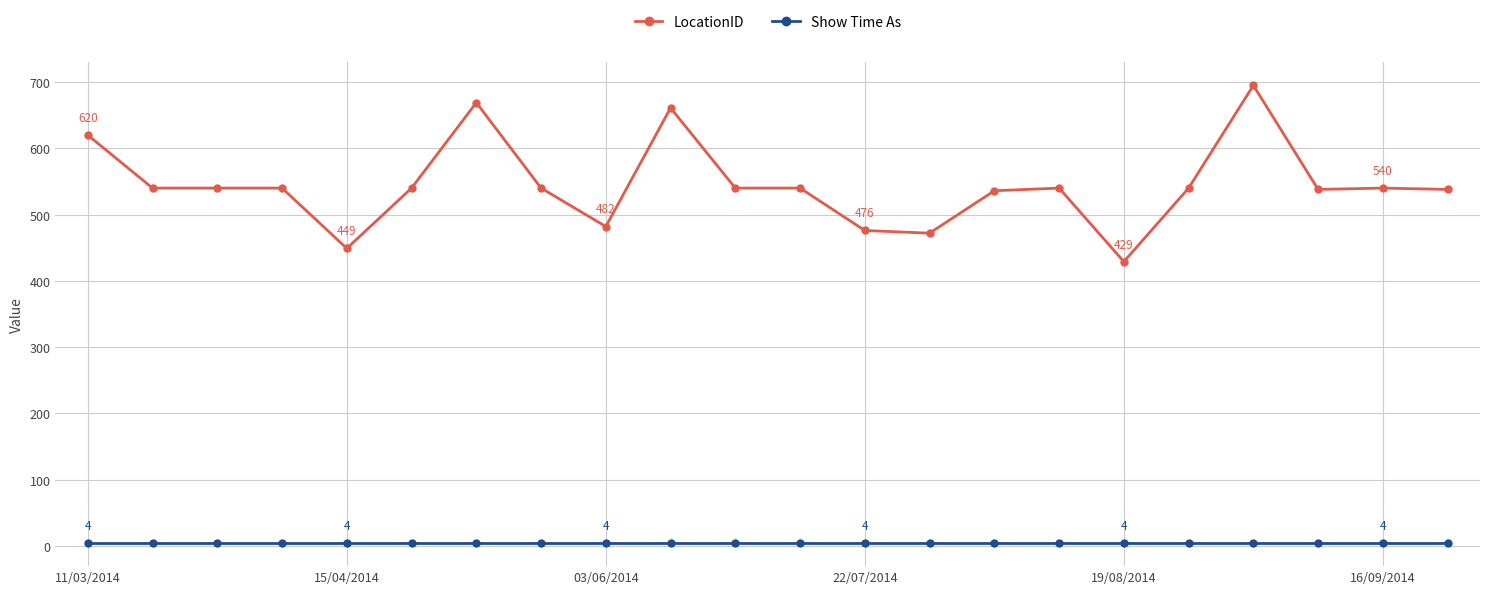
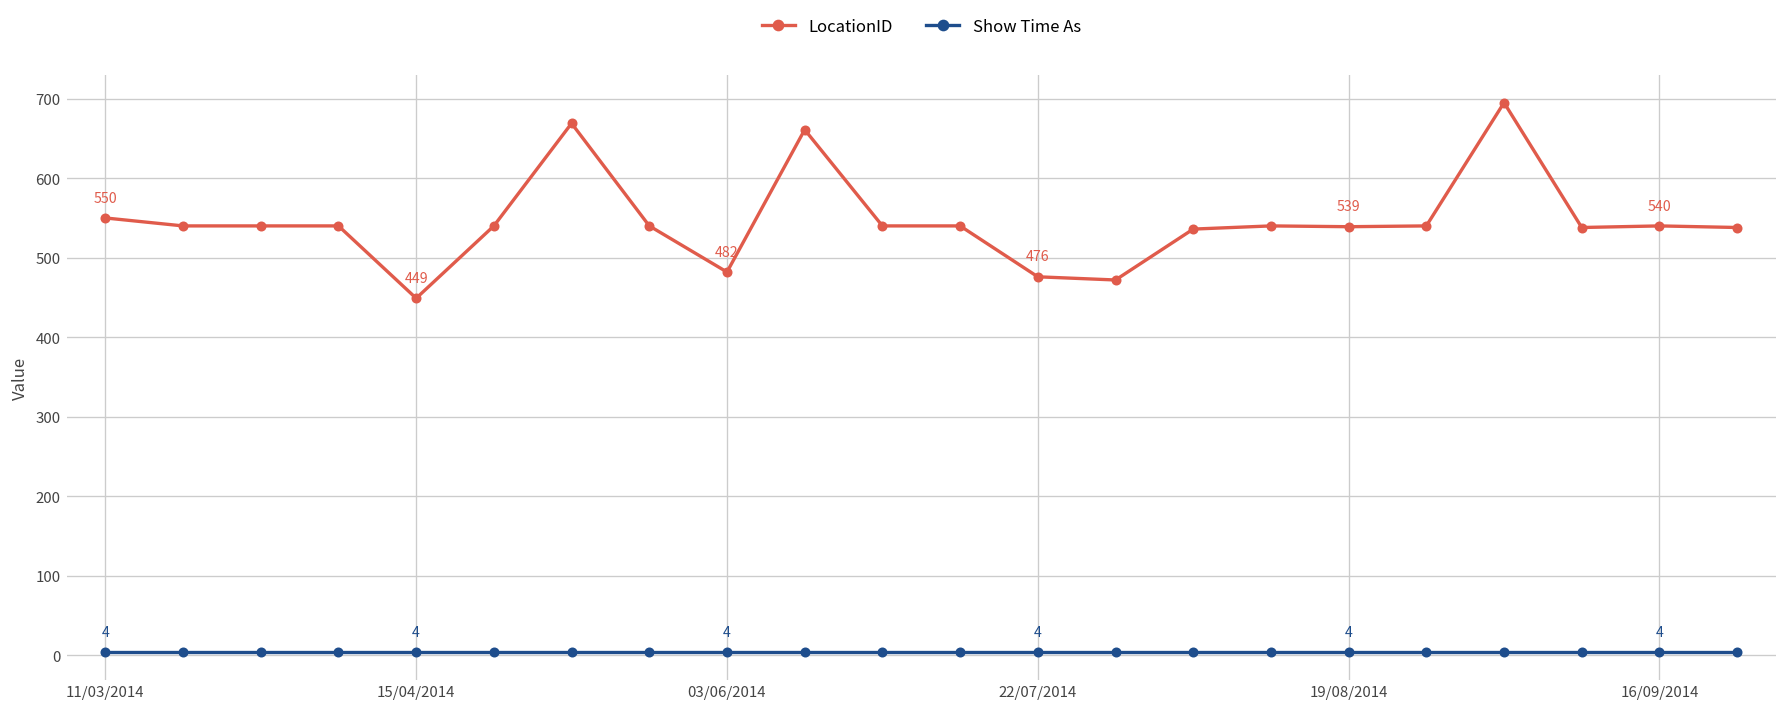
LocationID, 11/03/2014: 620 -> 550
LocationID, 19/08/2014: 429 -> 539
